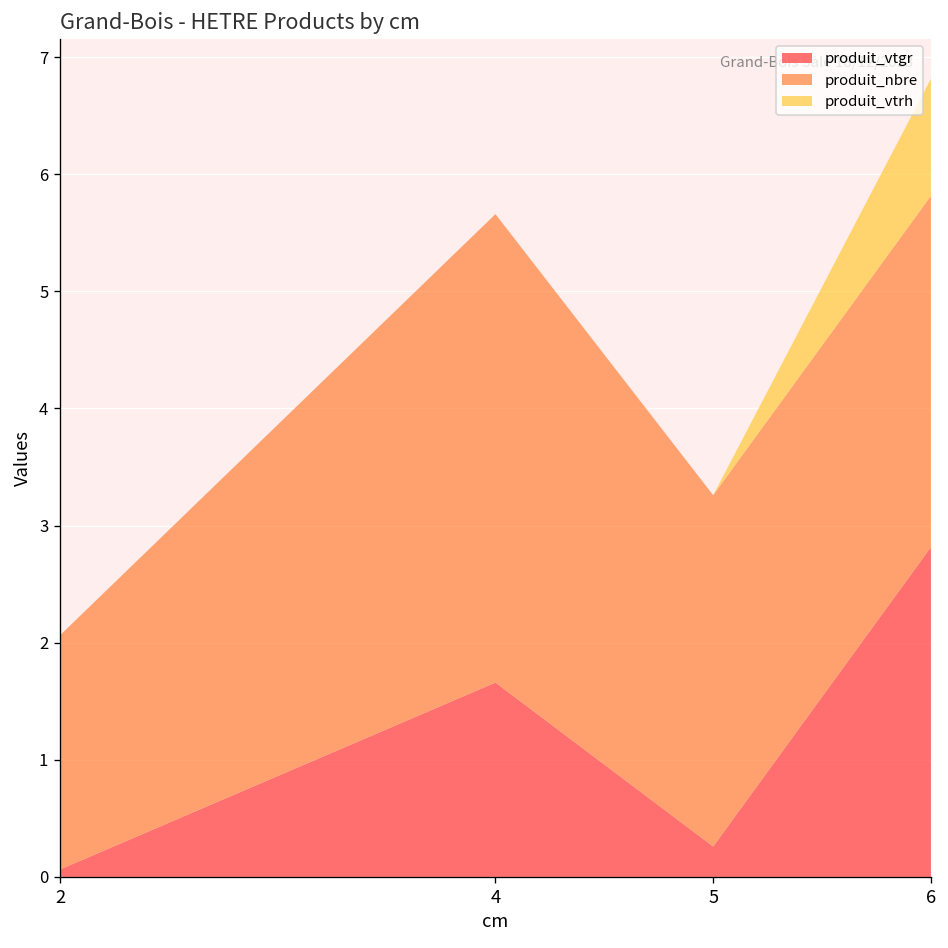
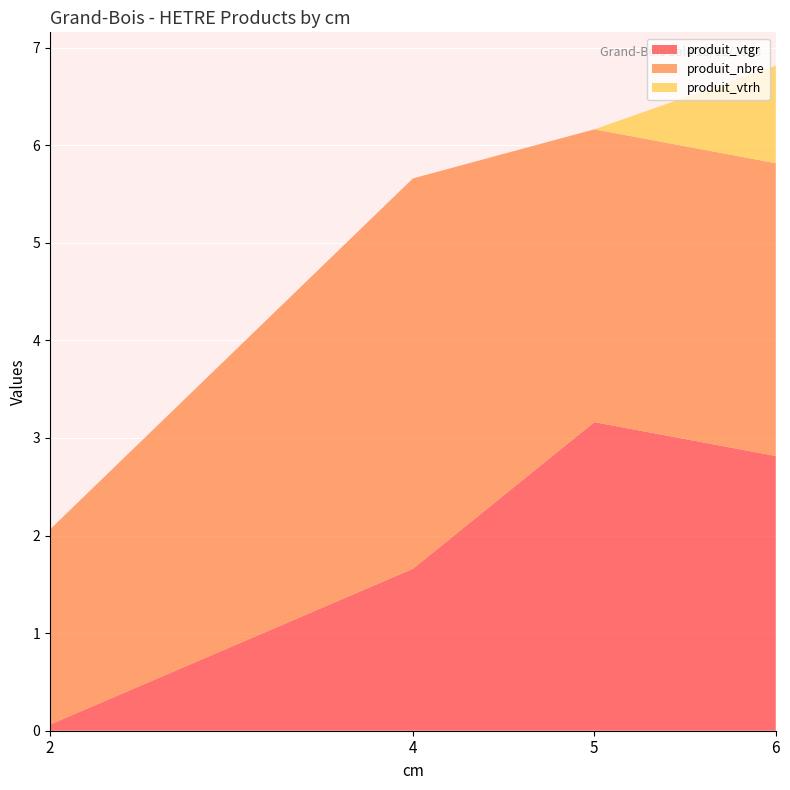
produit_vtgr, 5: 0.3 -> 3.2
